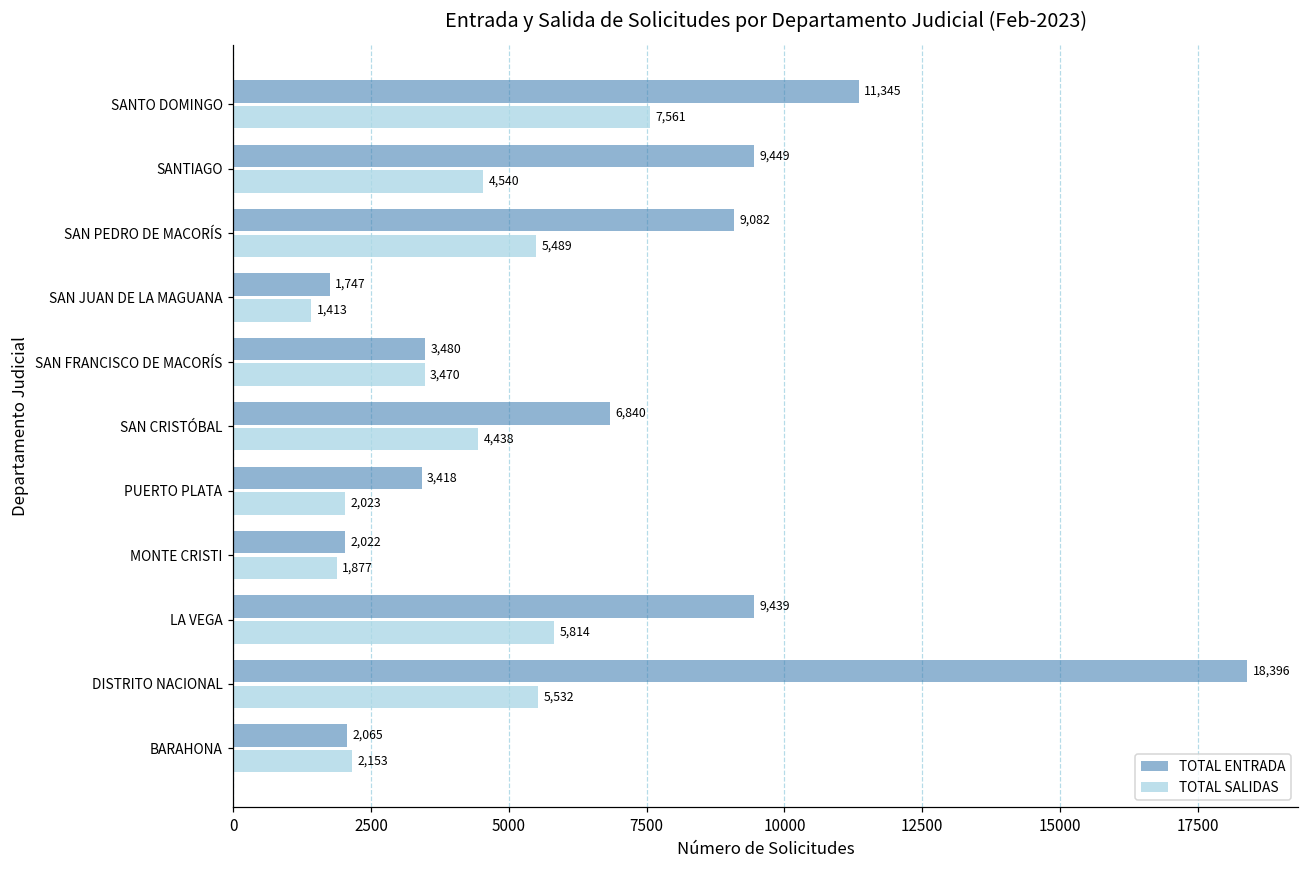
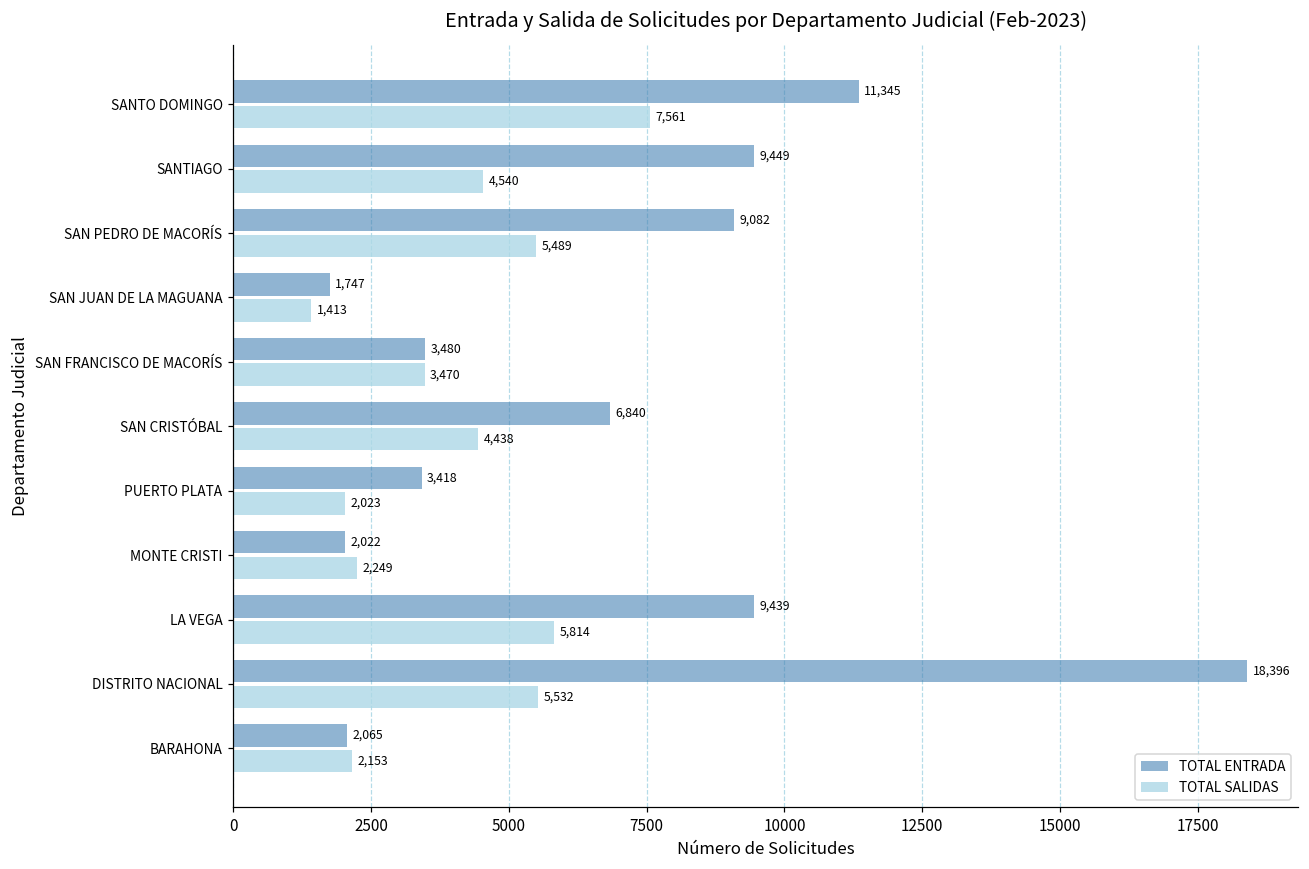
TOTAL SALIDAS, MONTE CRISTI: 1,877 -> 2,249
